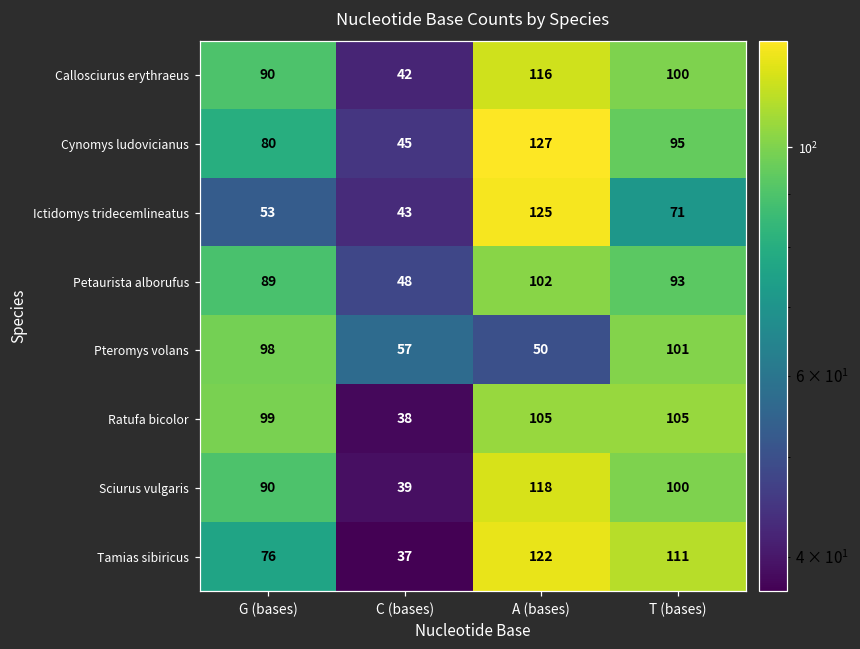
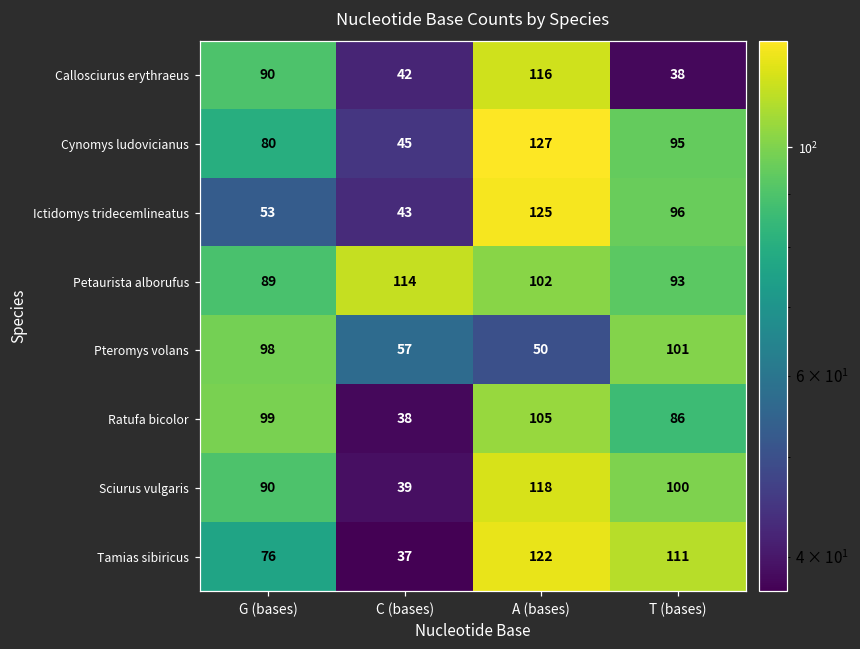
Callosciurus erythraeus, T (bases): 100 -> 38
Ictidomys tridecemlineatus, T (bases): 71 -> 96
Petaurista alborufus, C (bases): 48 -> 114
Ratufa bicolor, T (bases): 105 -> 86
